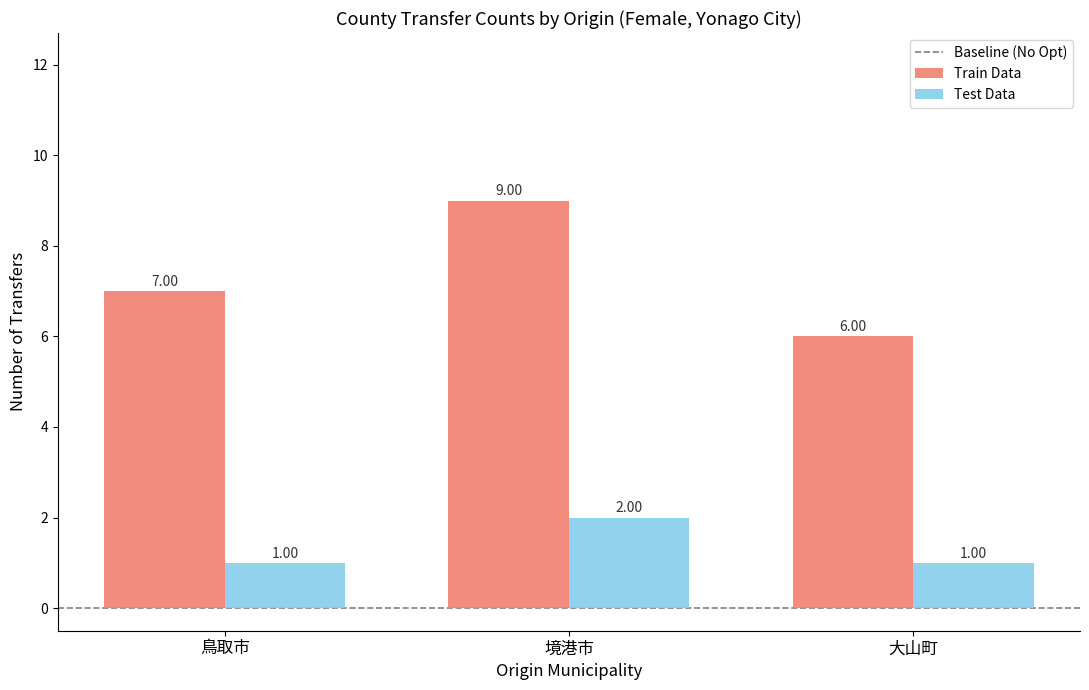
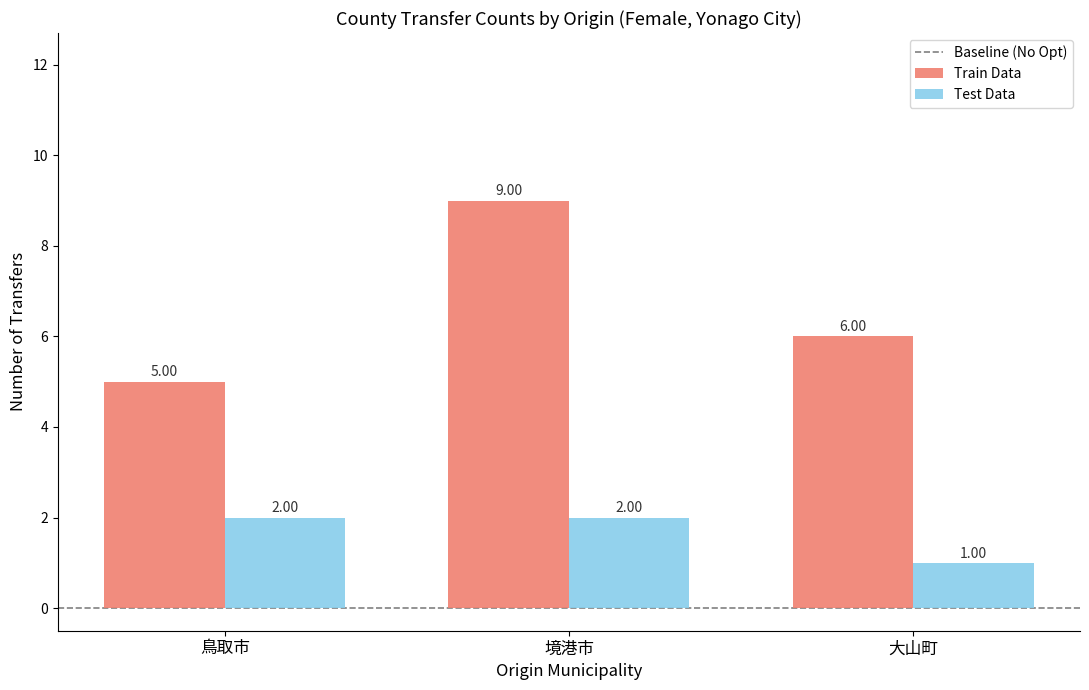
Train Data, 鳥取市: 7.00 -> 5.00
Test Data, 鳥取市: 1.00 -> 2.00
